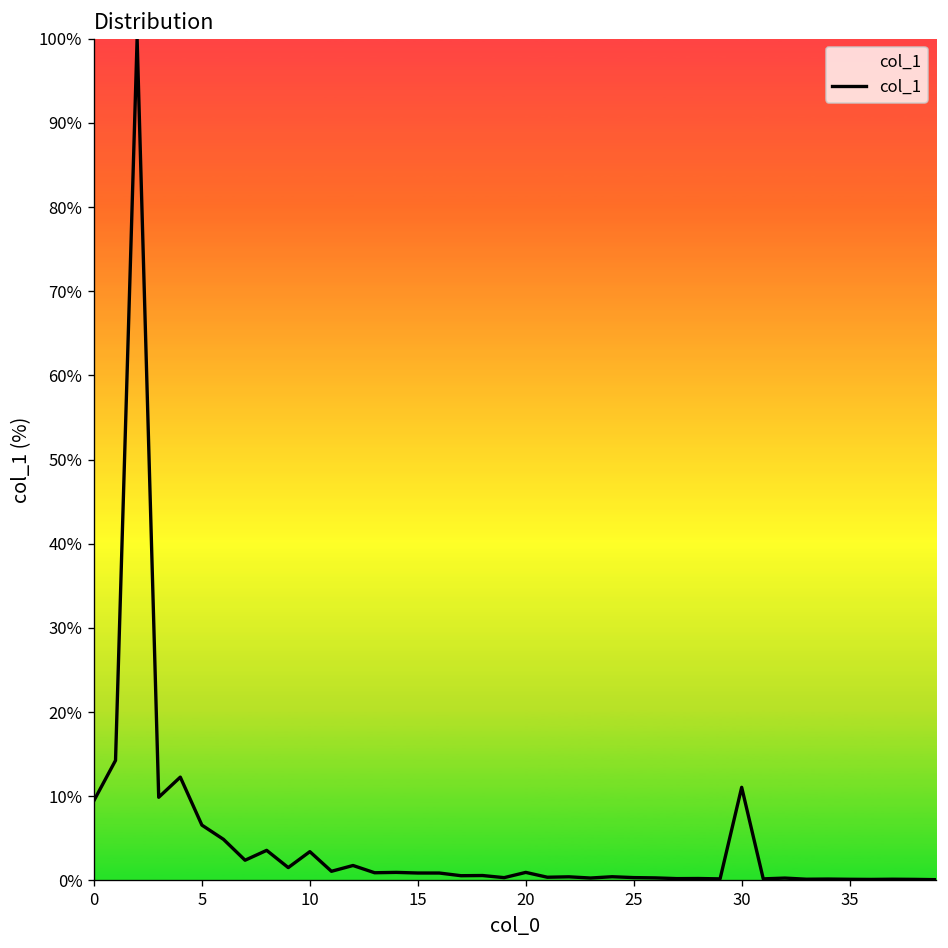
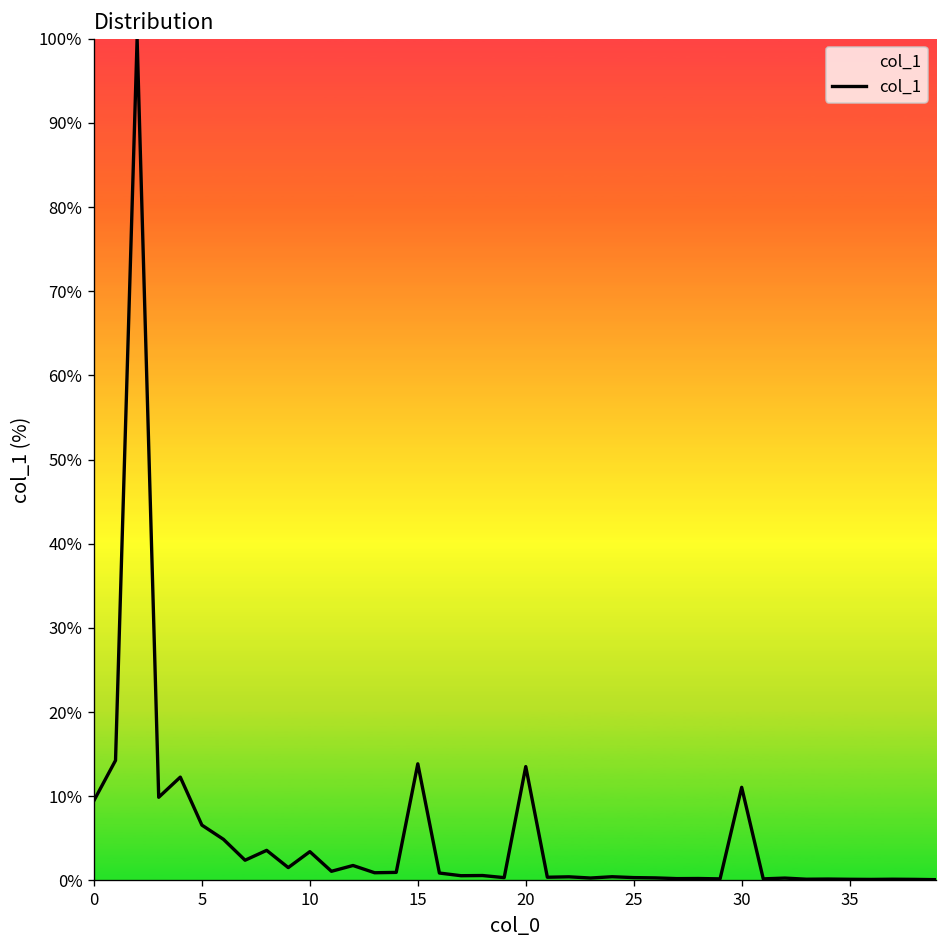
15: 1% -> 14%
20: 1% -> 14%
